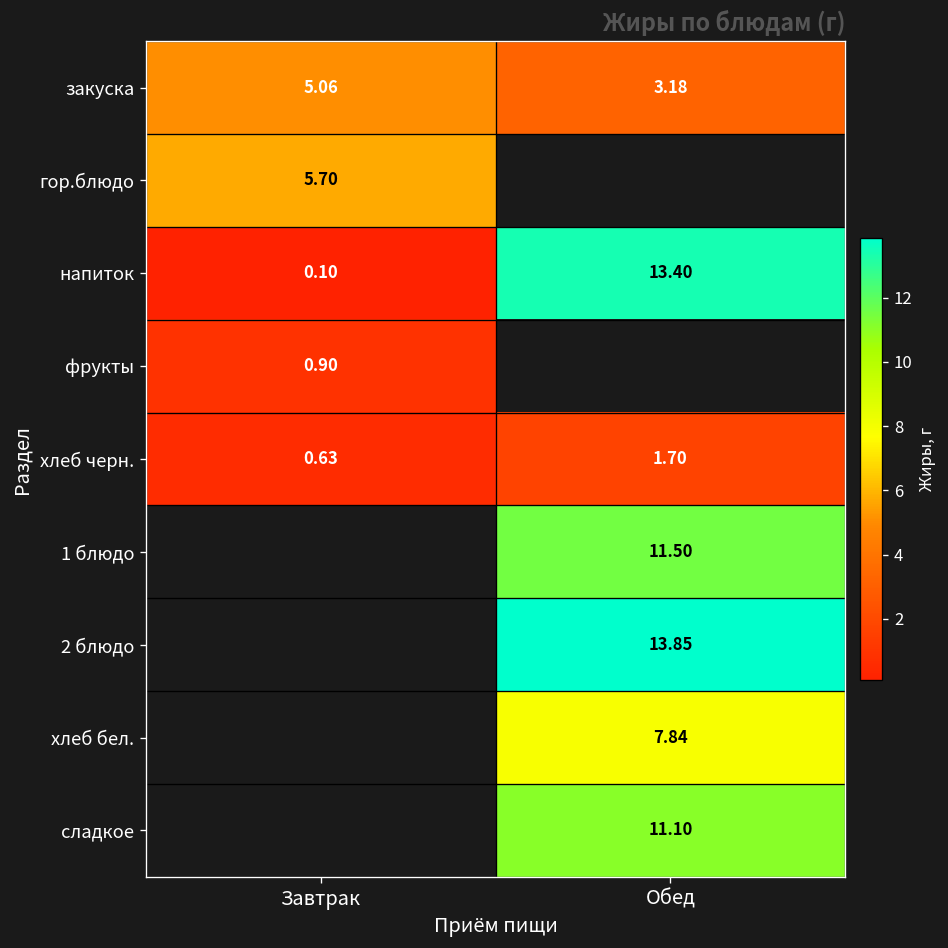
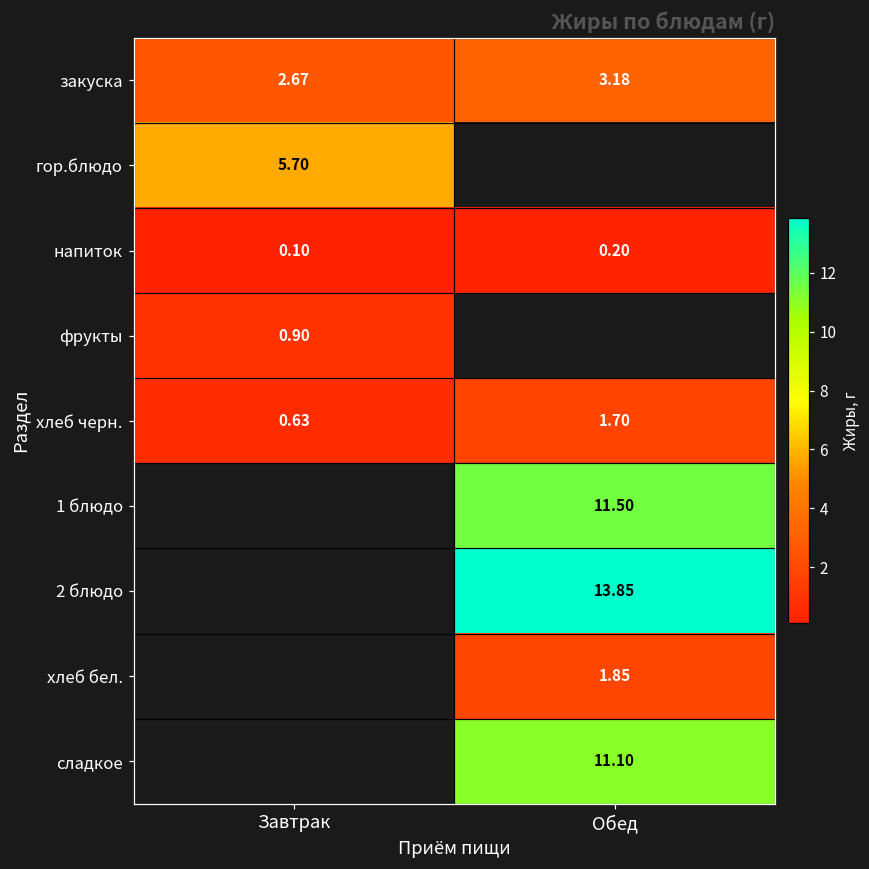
закуска, Завтрак: 5.06 -> 2.67
напиток, Обед: 13.40 -> 0.20
хлеб бел., Обед: 7.84 -> 1.85
